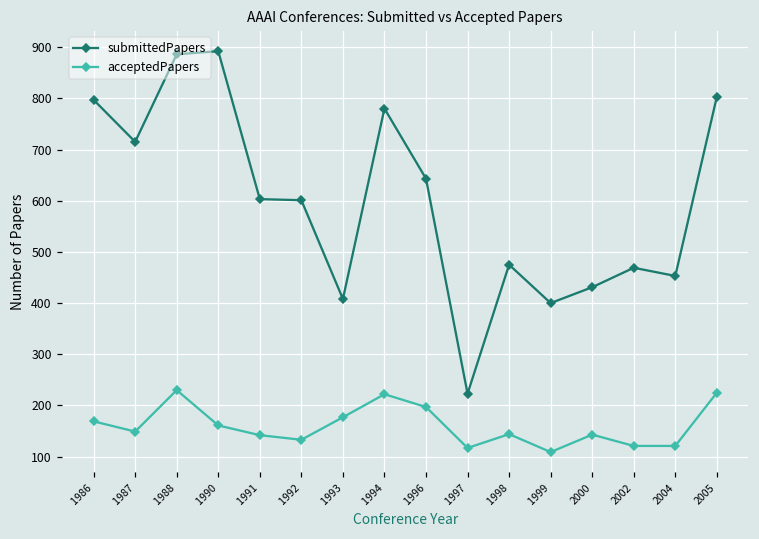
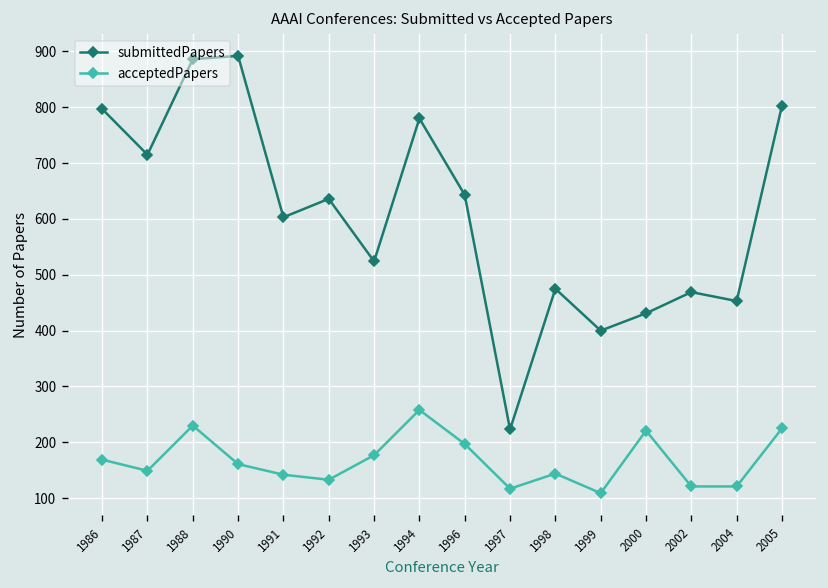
submittedPapers, 1992: 600 -> 640
submittedPapers, 1993: 410 -> 520
acceptedPapers, 1994: 220 -> 260
acceptedPapers, 2000: 140 -> 220
